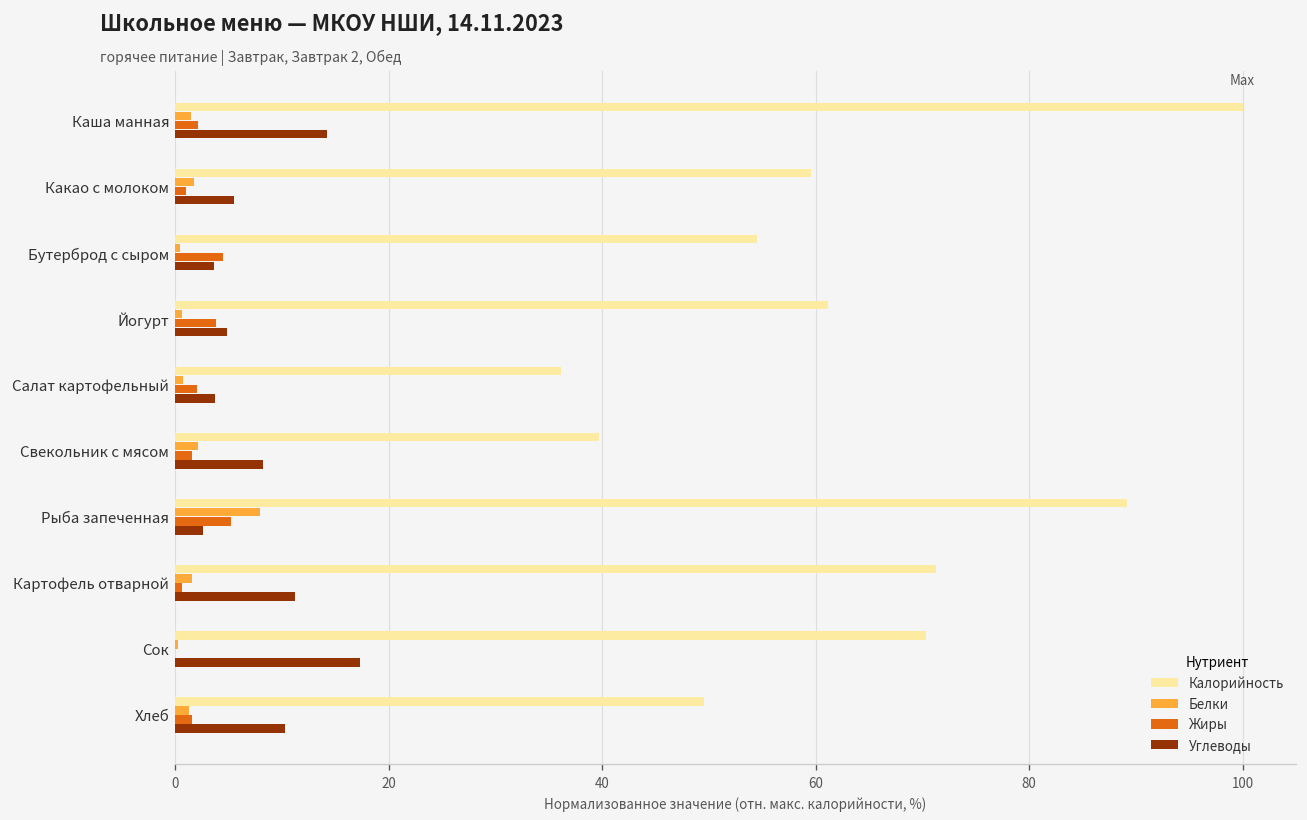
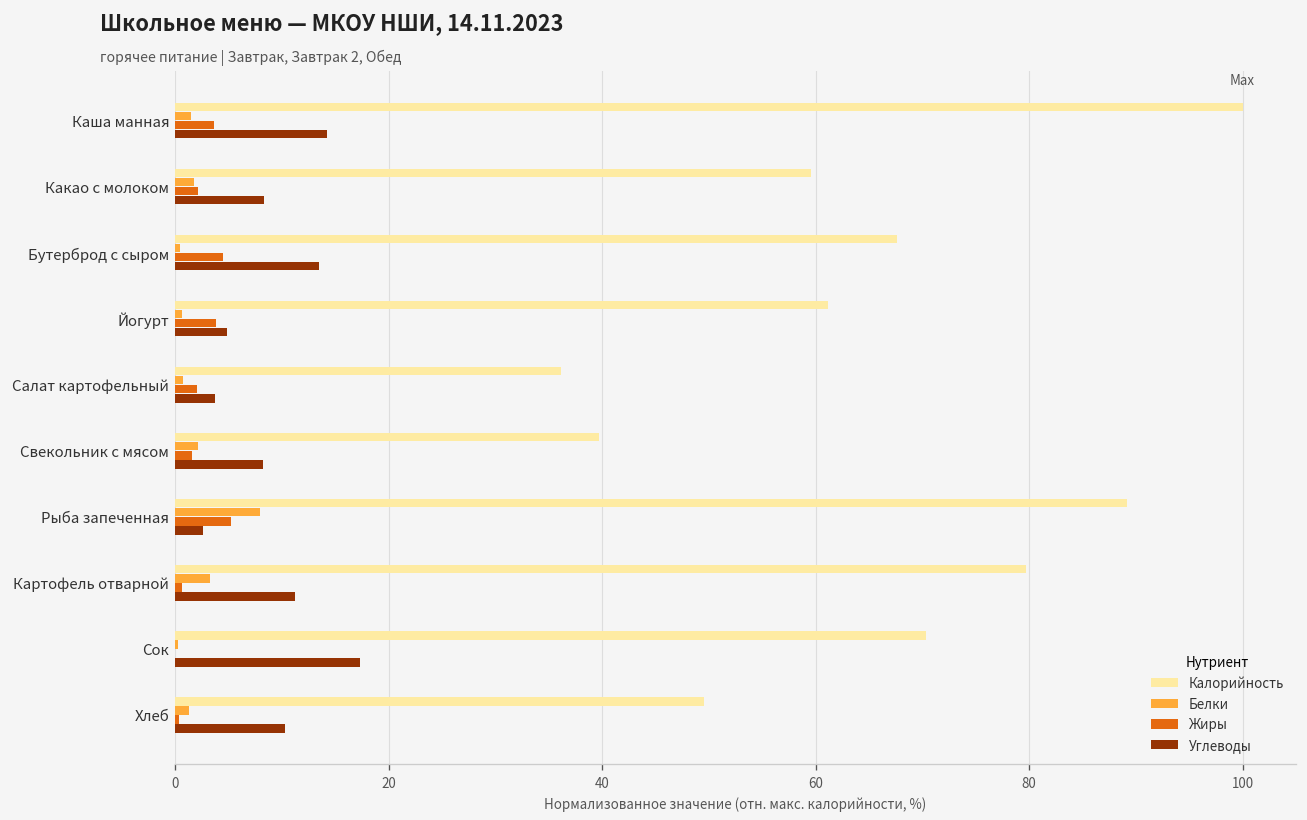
Жиры, Каша манная: 2 -> 4
Жиры, Какао с молоком: 1 -> 2
Углеводы, Какао с молоком: 6 -> 8
Калорийность, Бутерброд с сыром: 55 -> 68
Углеводы, Бутерброд с сыром: 4 -> 13
Калорийность, Картофель отварной: 71 -> 80
Белки, Картофель отварной: 2 -> 3
Жиры, Хлеб: 2 -> 0
